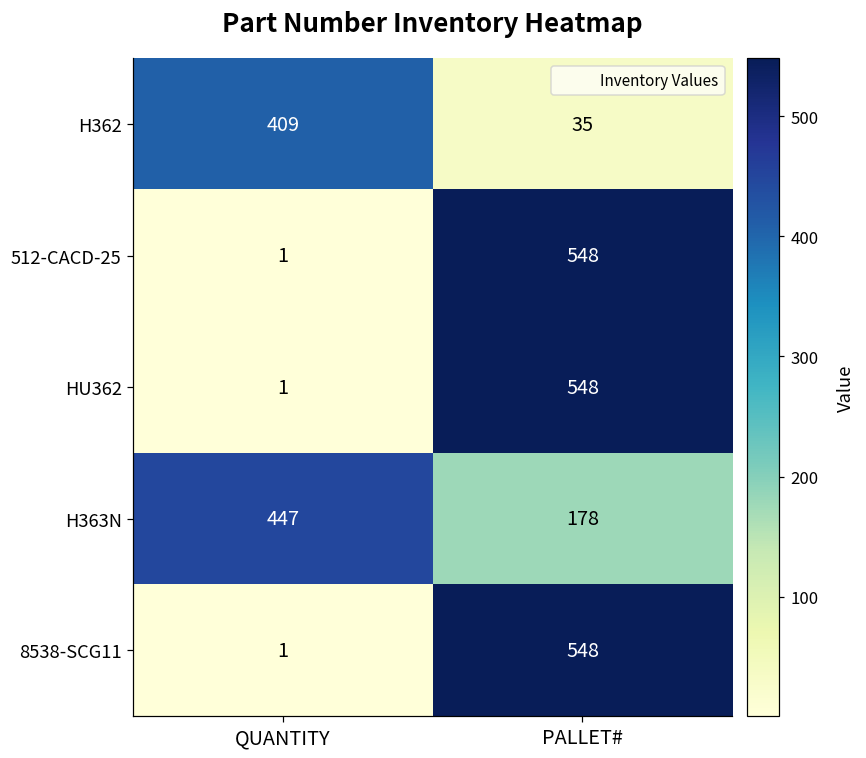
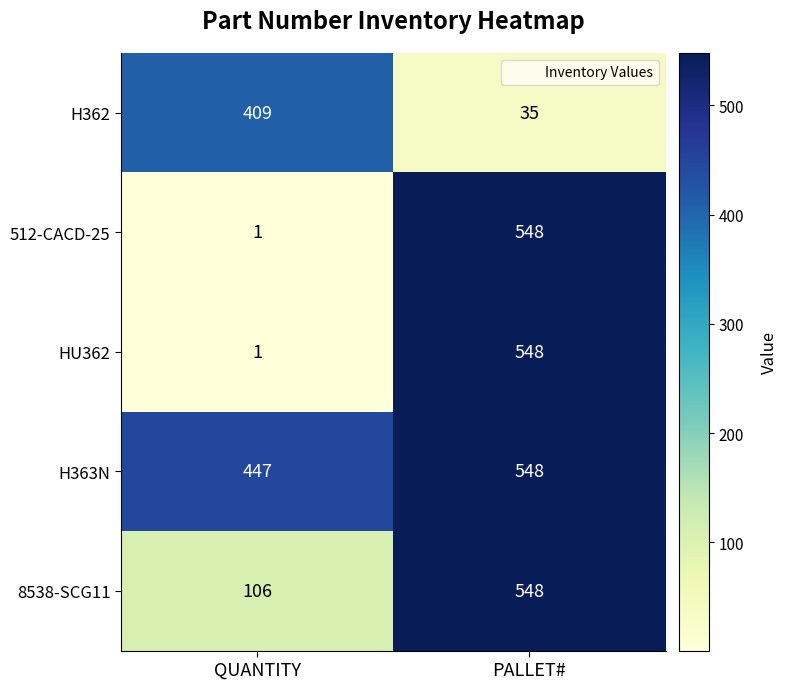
H363N, PALLET#: 178 -> 548
8538-SCG11, QUANTITY: 1 -> 106
